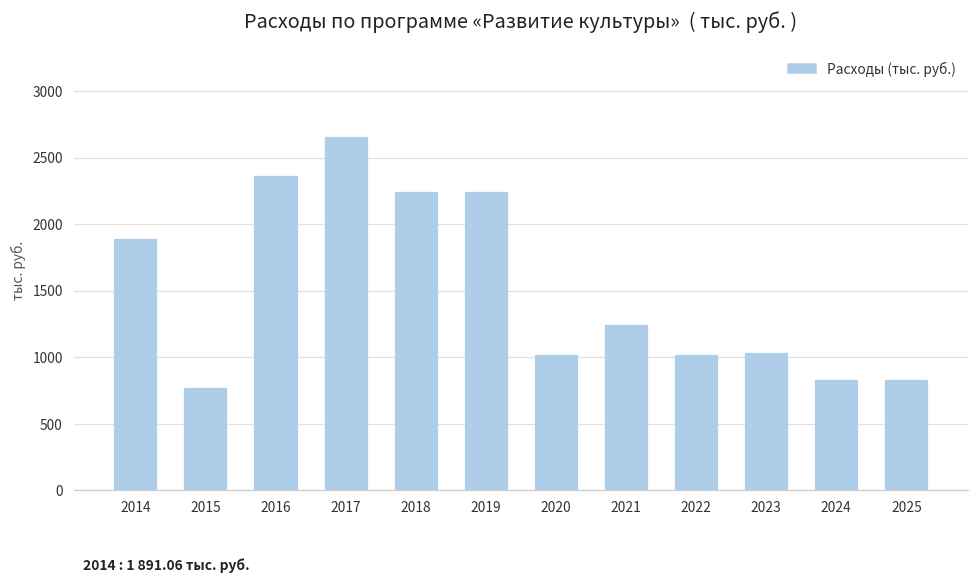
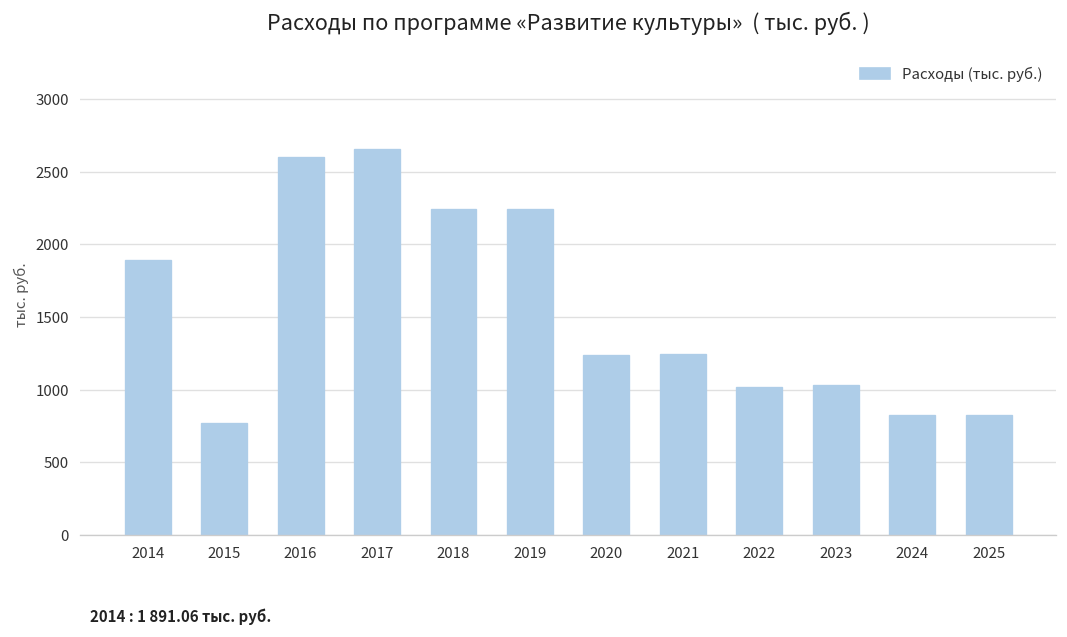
2016: 2360 -> 2600
2020: 1010 -> 1240
